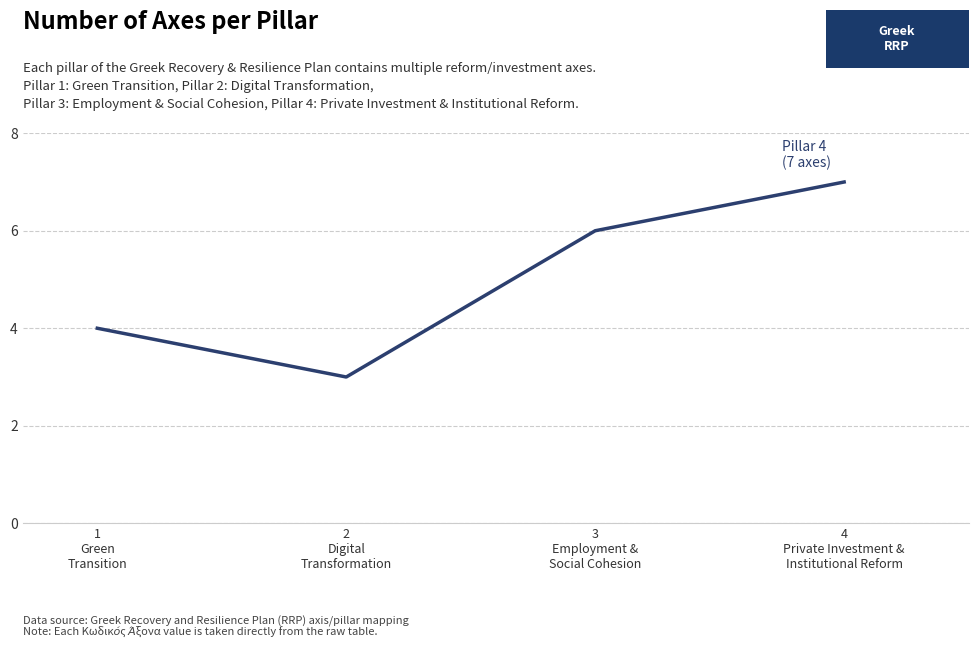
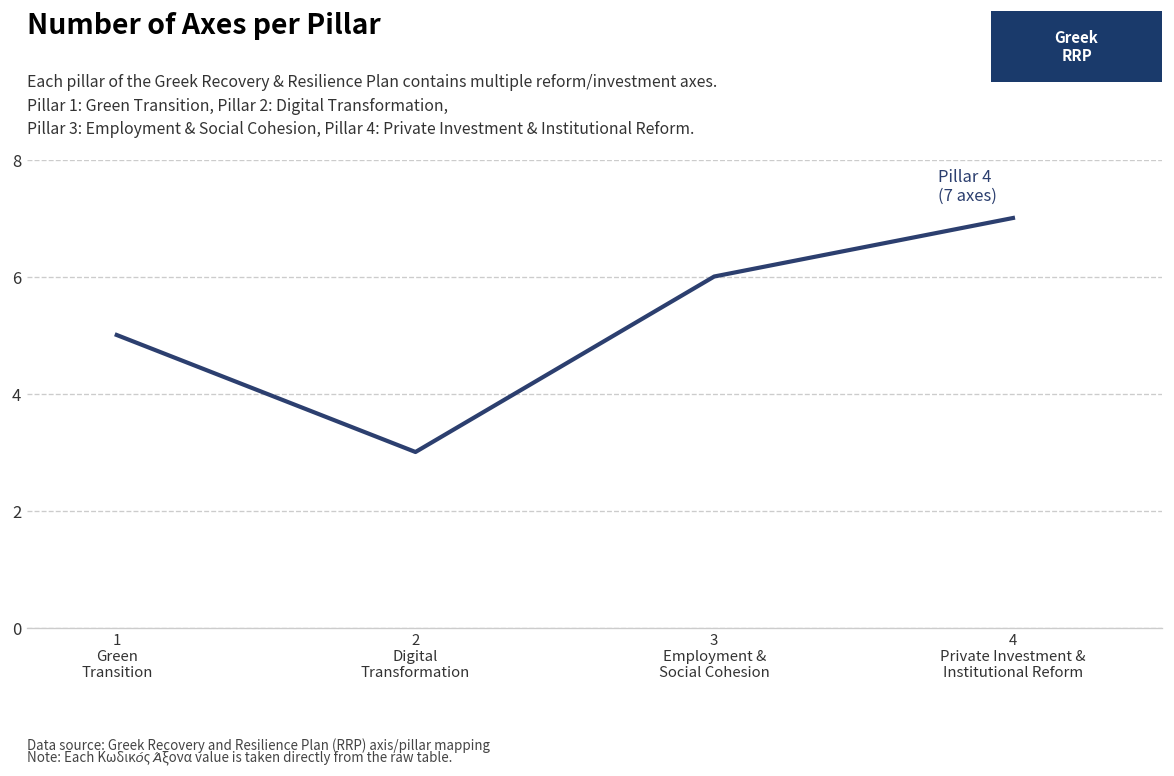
1 Green Transition: 4 -> 5
